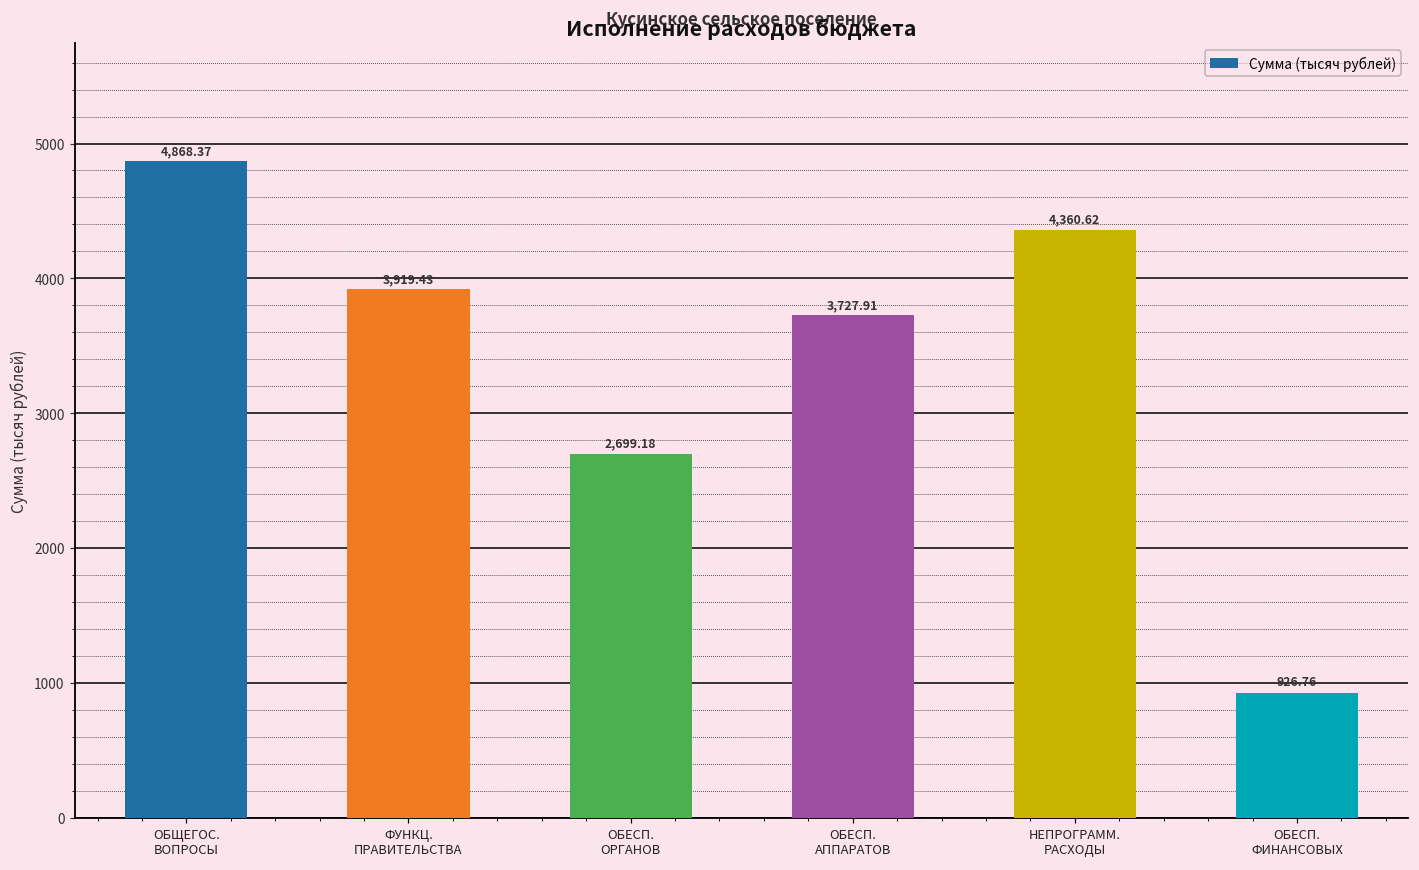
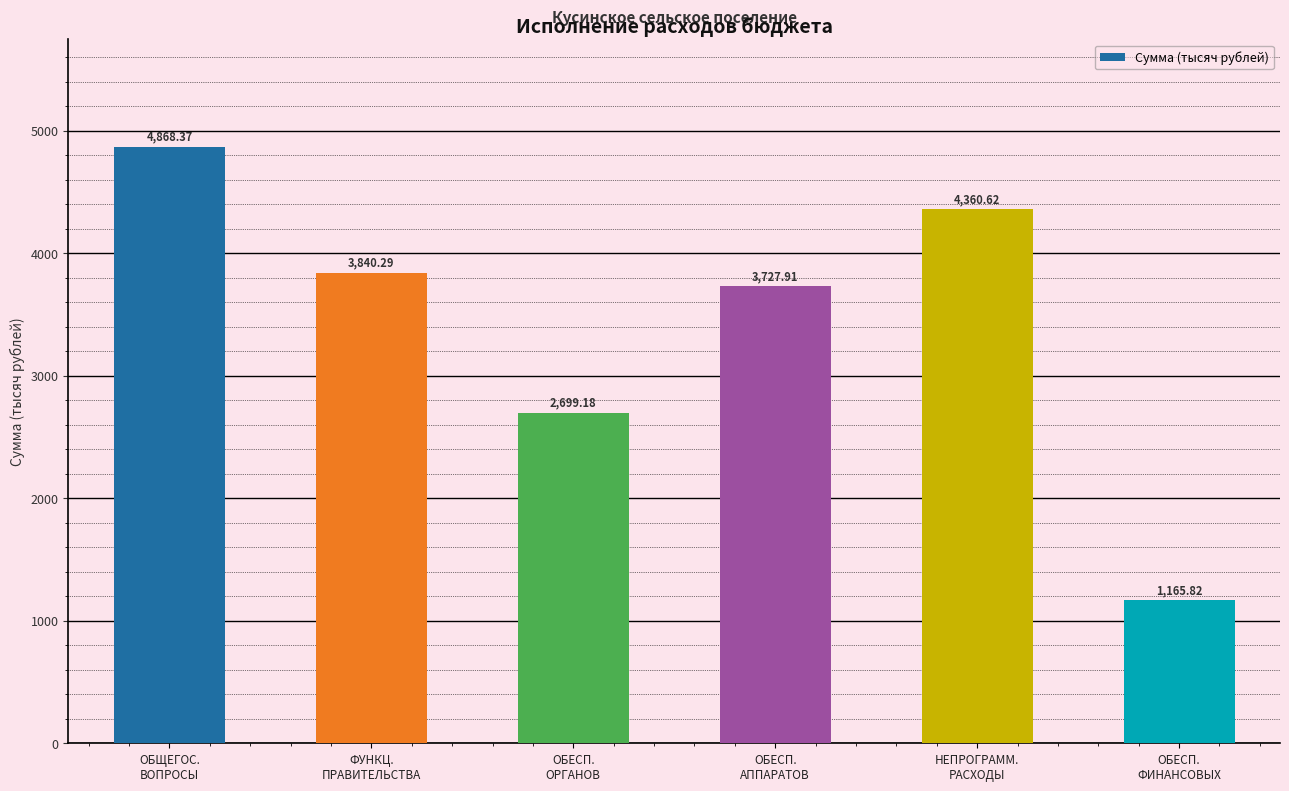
ФУНКЦ. ПРАВИТЕЛЬСТВА: 3,919.43 -> 3,840.29
ОБЕСП. ФИНАНСОВЫХ: 926.76 -> 1,165.82
